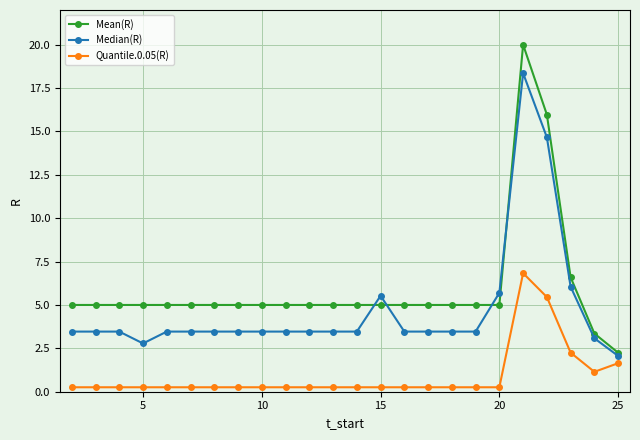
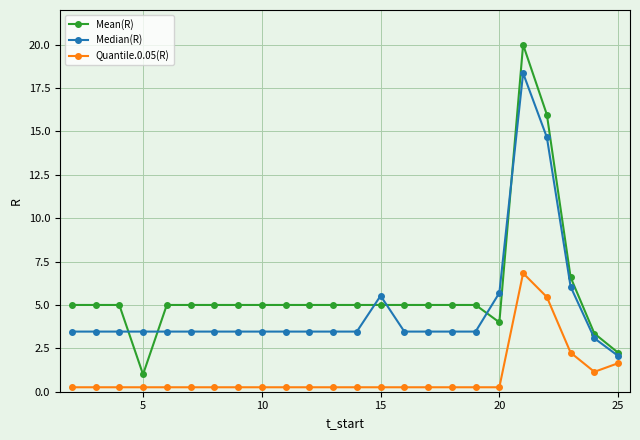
Mean(R), 5: 5 -> 1
Median(R), 5: 2.8 -> 3.5
Mean(R), 20: 5 -> 4
